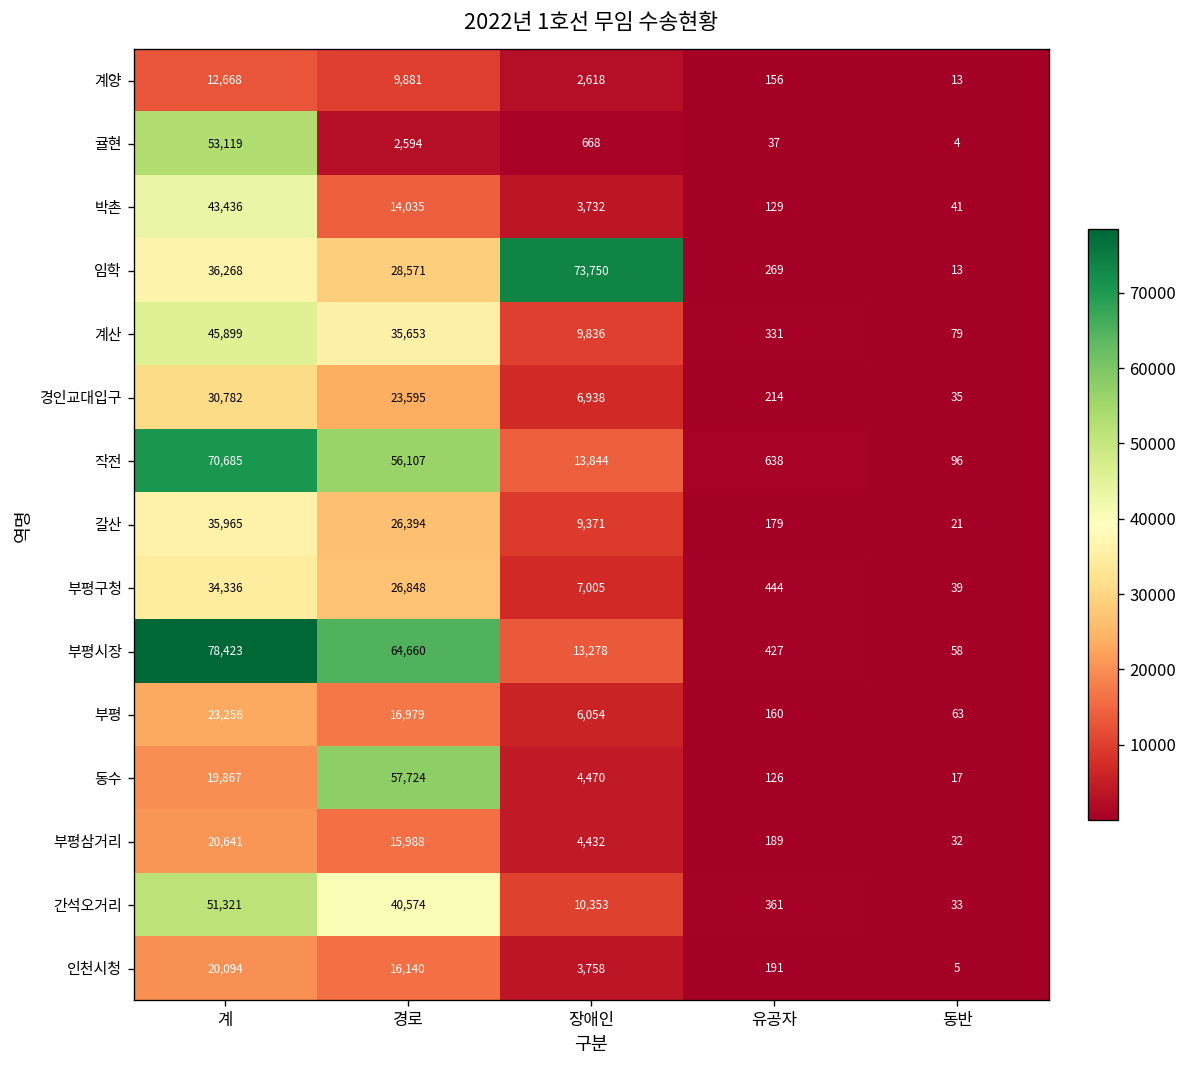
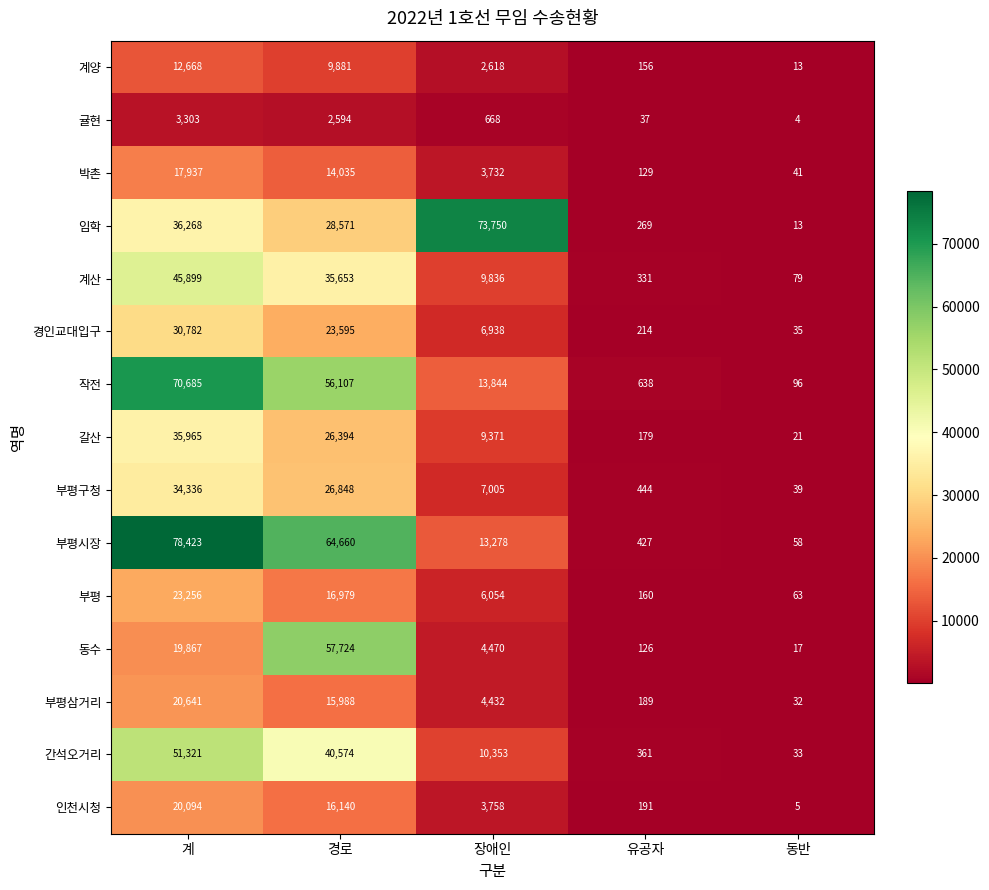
귤현, 계: 53,119 -> 3,303
박촌, 계: 43,436 -> 17,937
